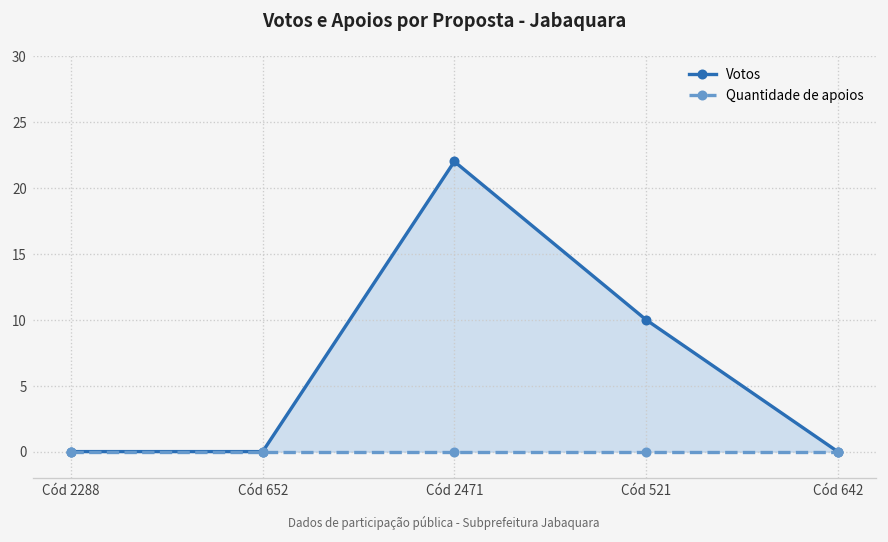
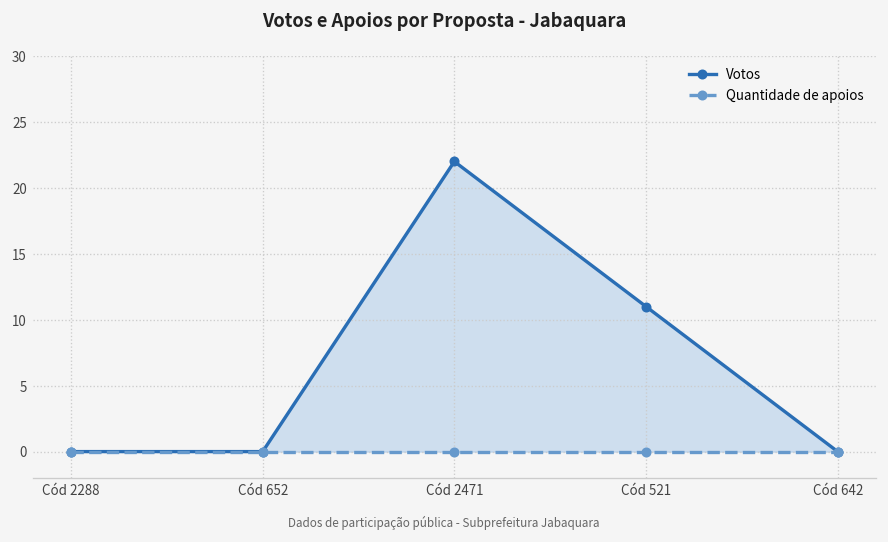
Votos, Cód 521: 10 -> 11
